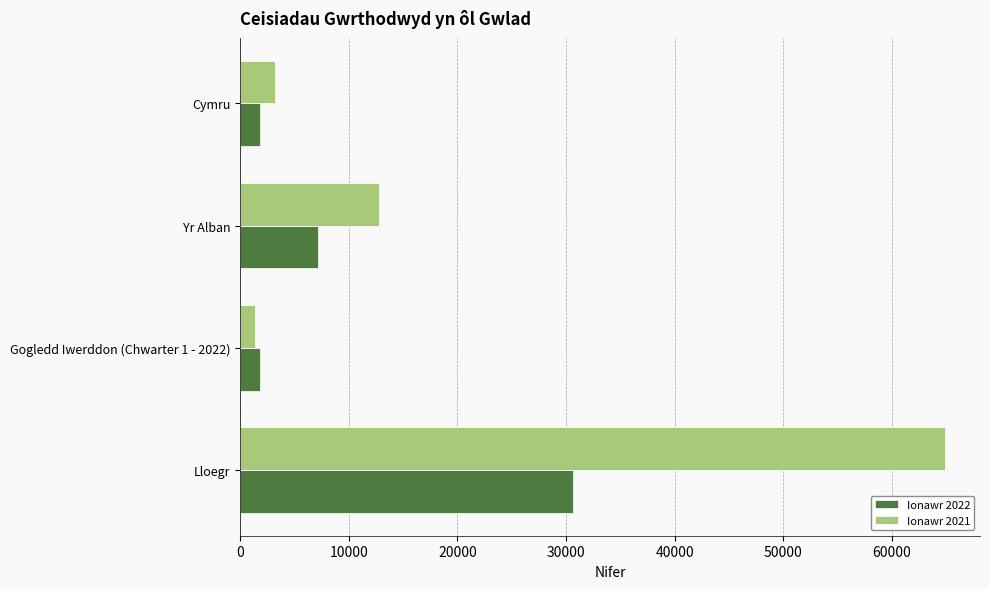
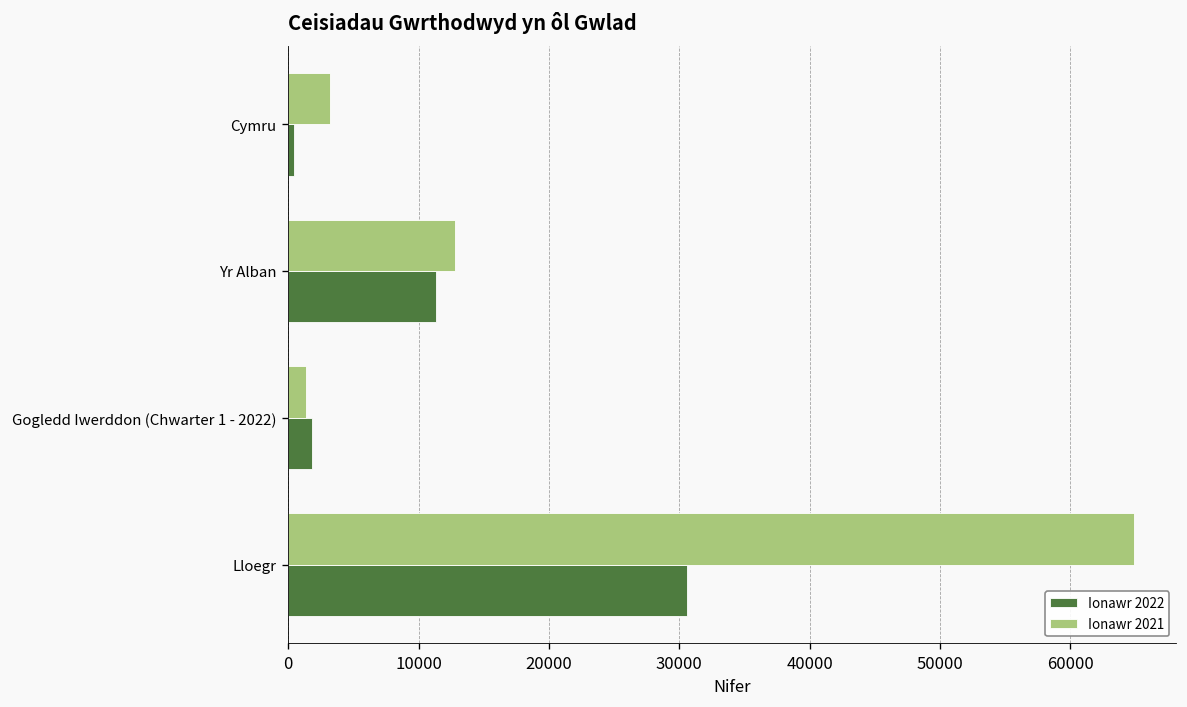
Ionawr 2022, Cymru: 1800 -> 500
Ionawr 2022, Yr Alban: 7200 -> 11400
